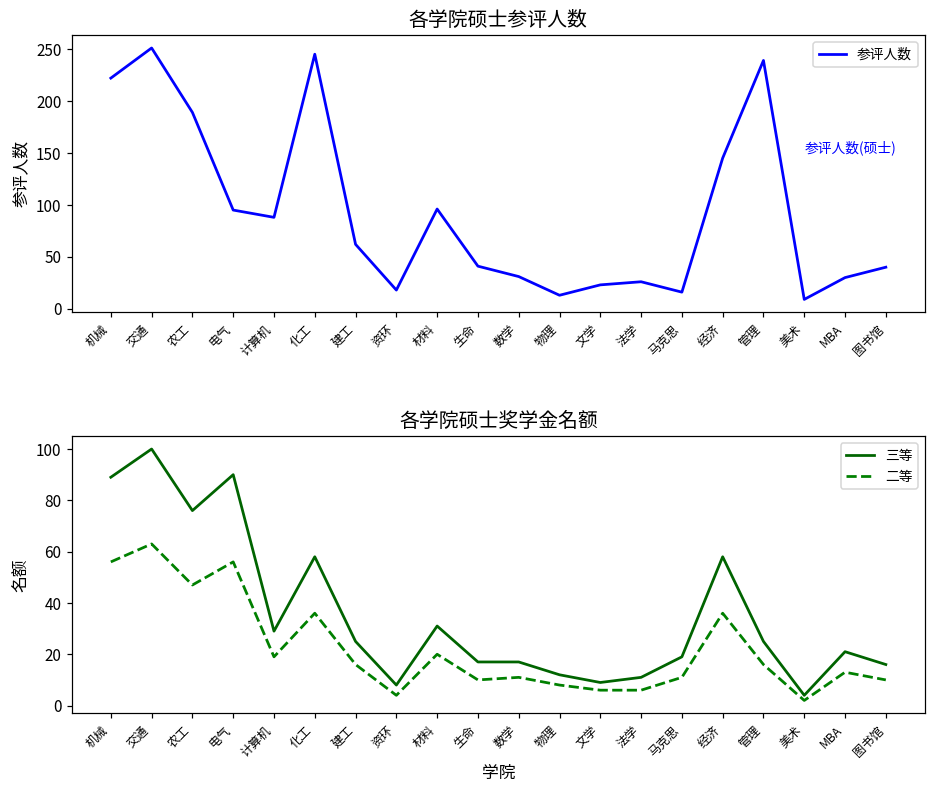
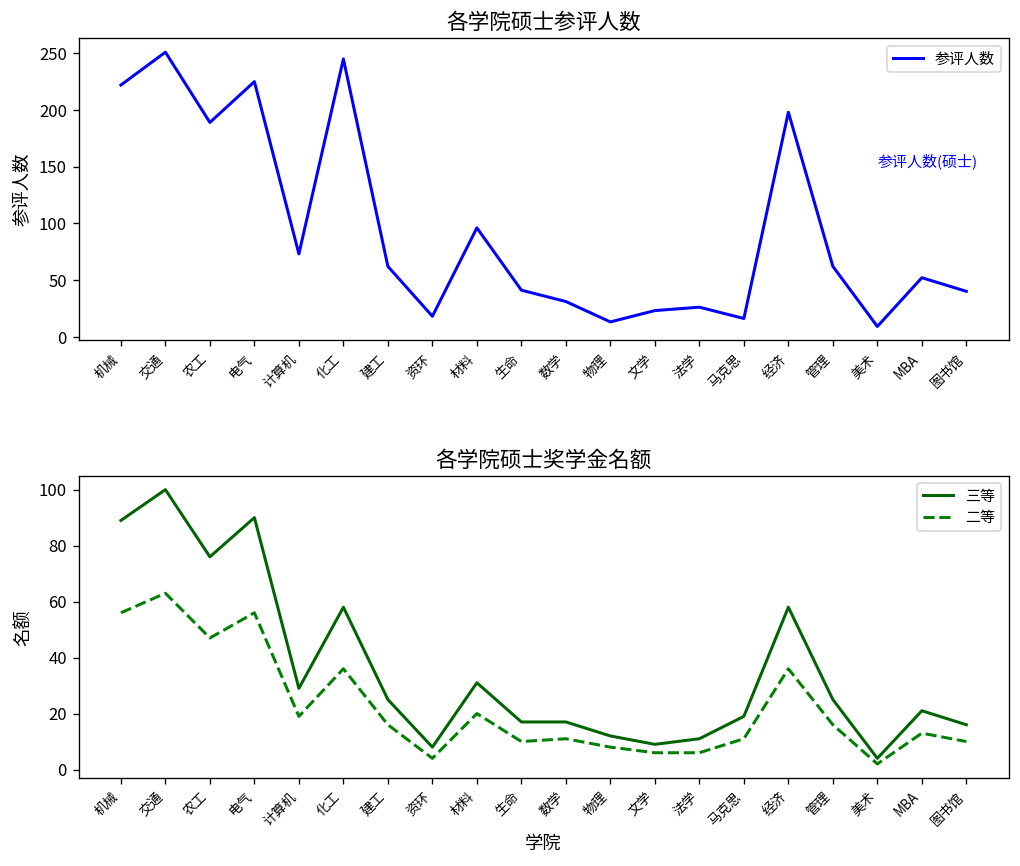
各学院硕士参评人数, 电气: 100 -> 230
各学院硕士参评人数, 计算机: 90 -> 70
各学院硕士参评人数, 经济: 150 -> 200
各学院硕士参评人数, 管理: 240 -> 60
各学院硕士参评人数, MBA: 30 -> 50
